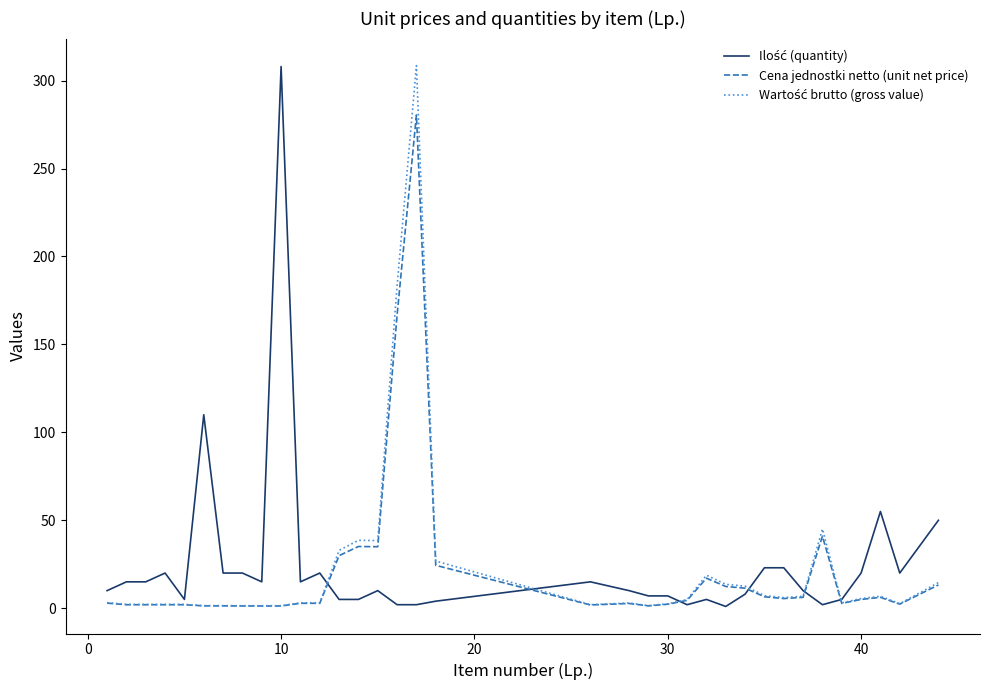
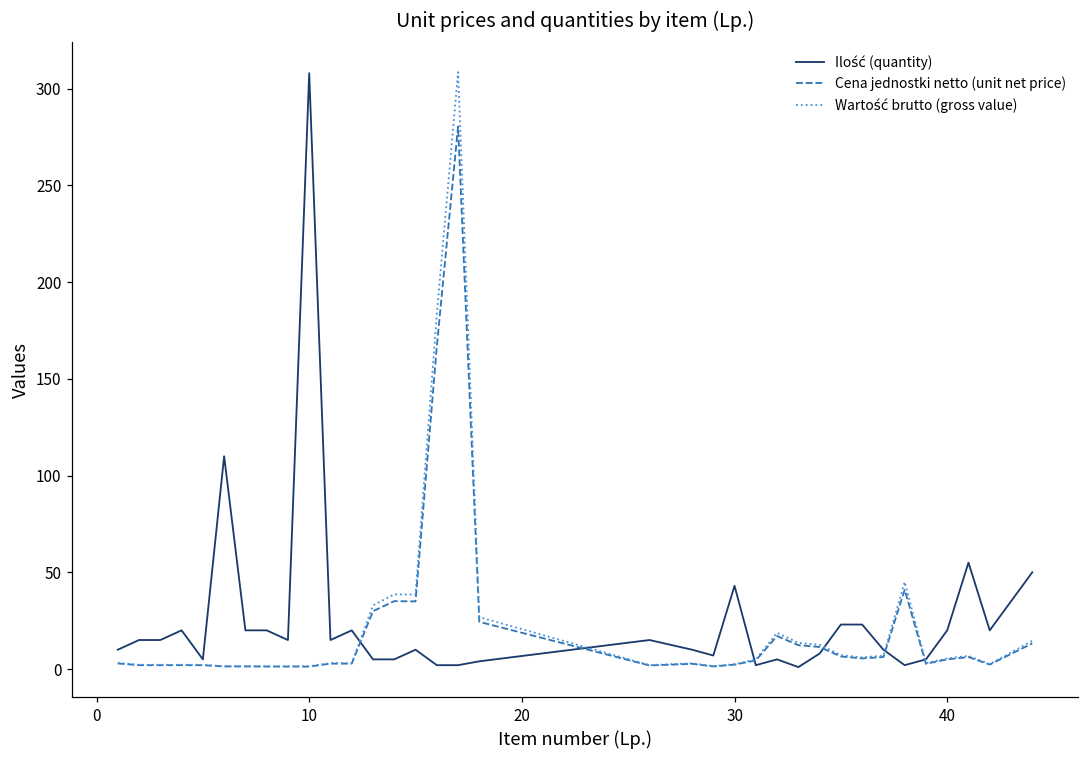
Ilość (quantity), 30: 7 -> 43
